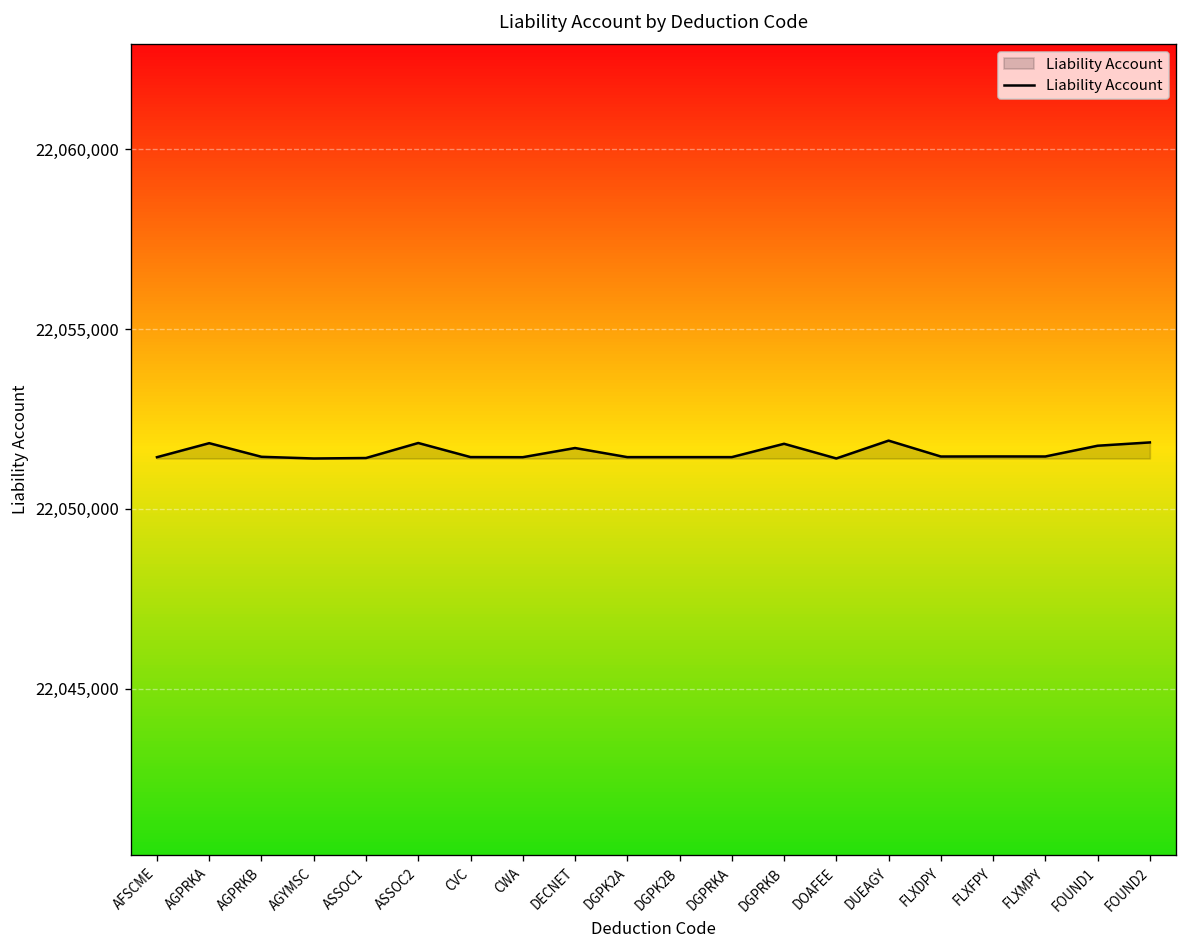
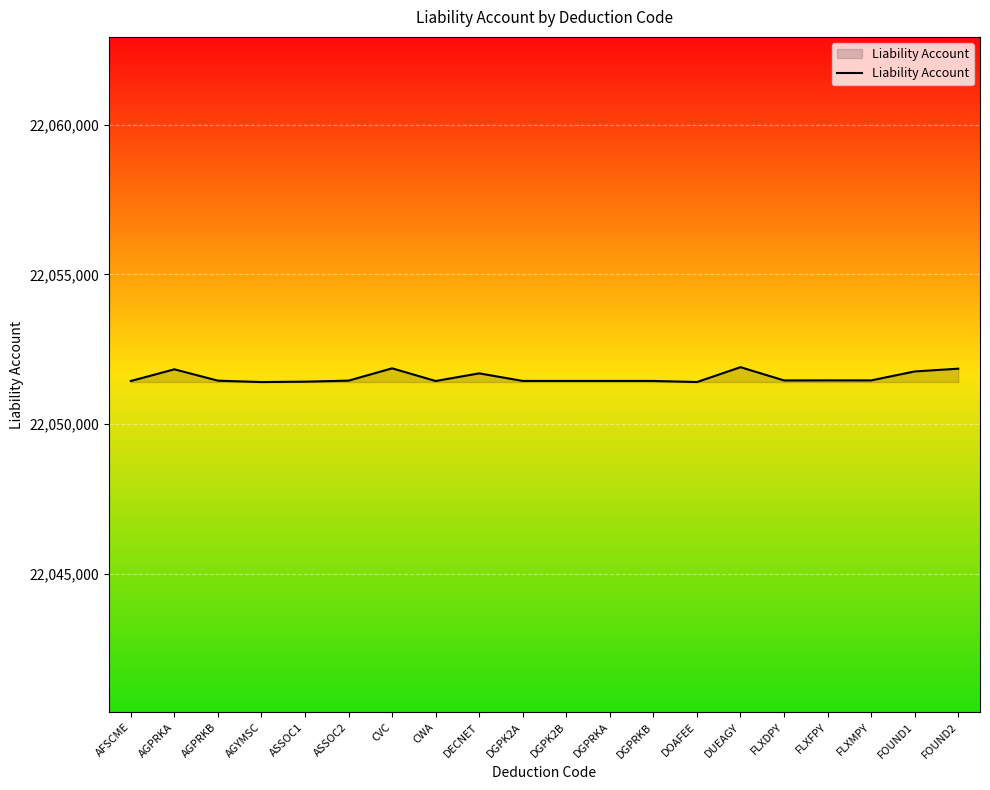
ASSOC2: 22,051,800 -> 22,051,500
CVC: 22,051,400 -> 22,051,900
DGPRKB: 22,051,800 -> 22,051,400
